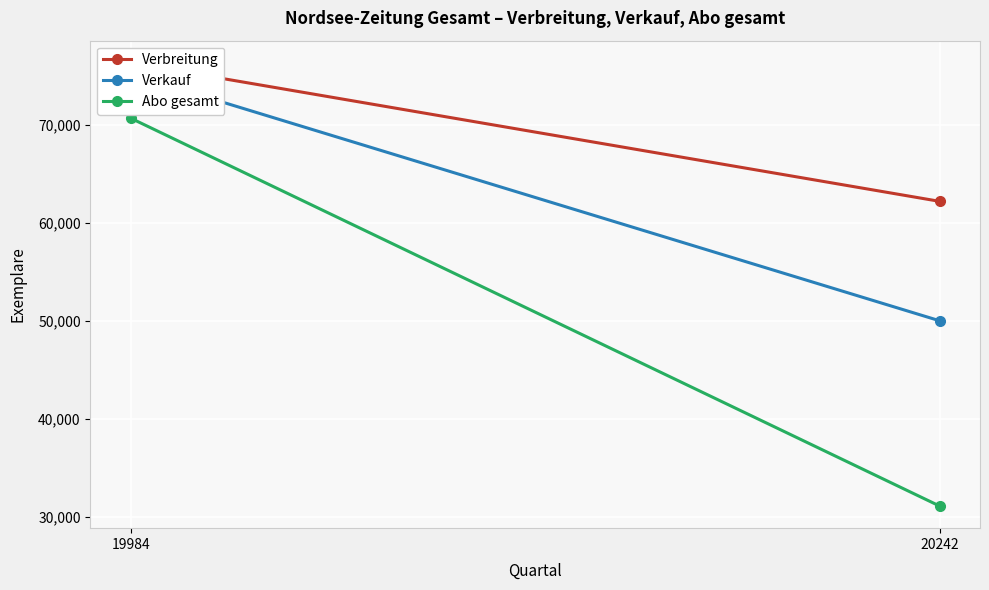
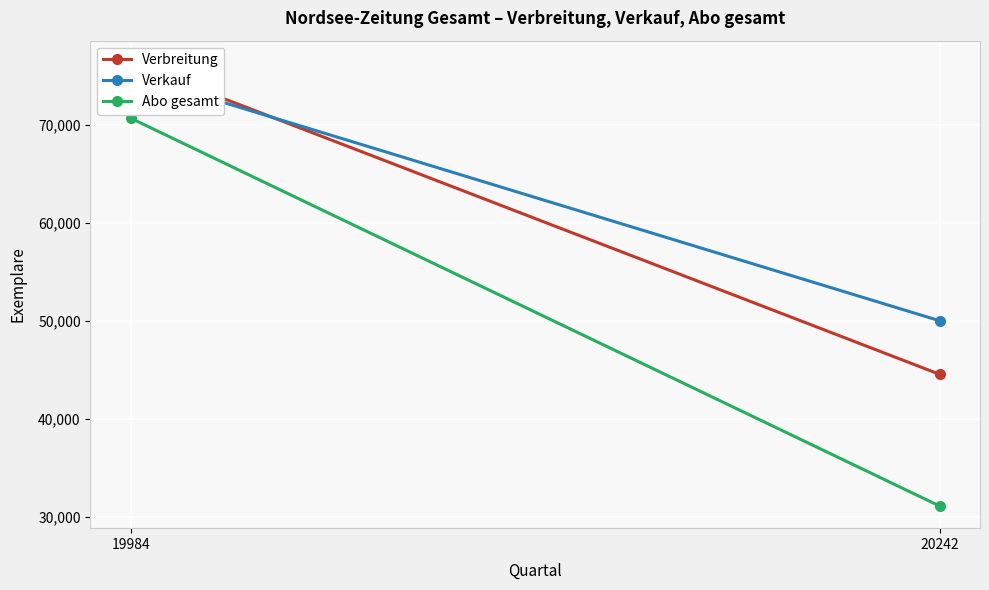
Verbreitung, 20242: 62,000 -> 45,000
